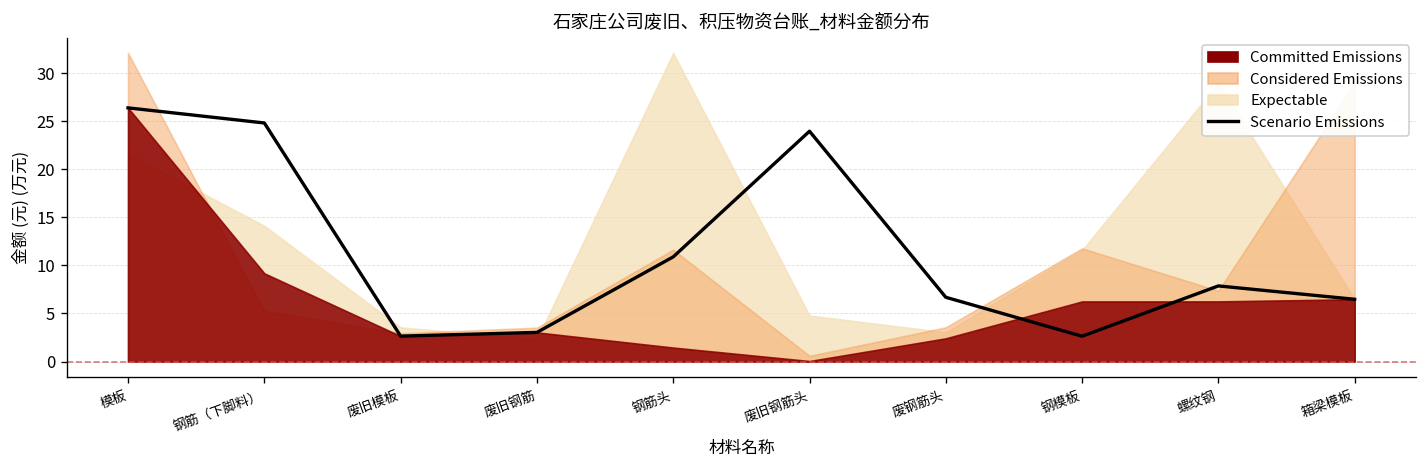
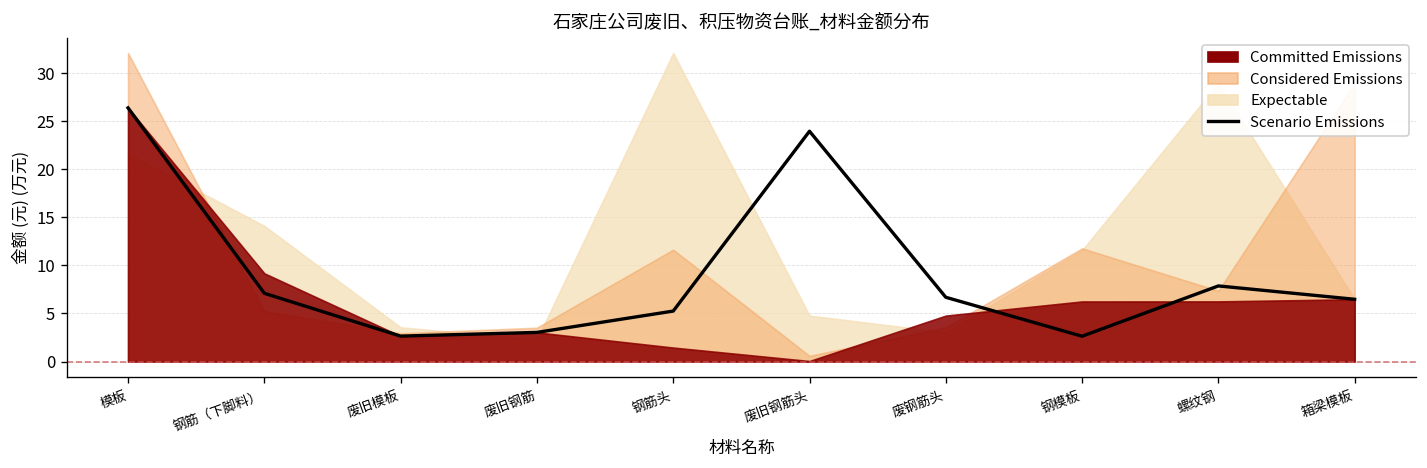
Scenario Emissions, 钢筋（下脚料）: 25 -> 7
Scenario Emissions, 钢筋头: 11 -> 5
Committed Emissions, 废钢筋头: 2 -> 5
